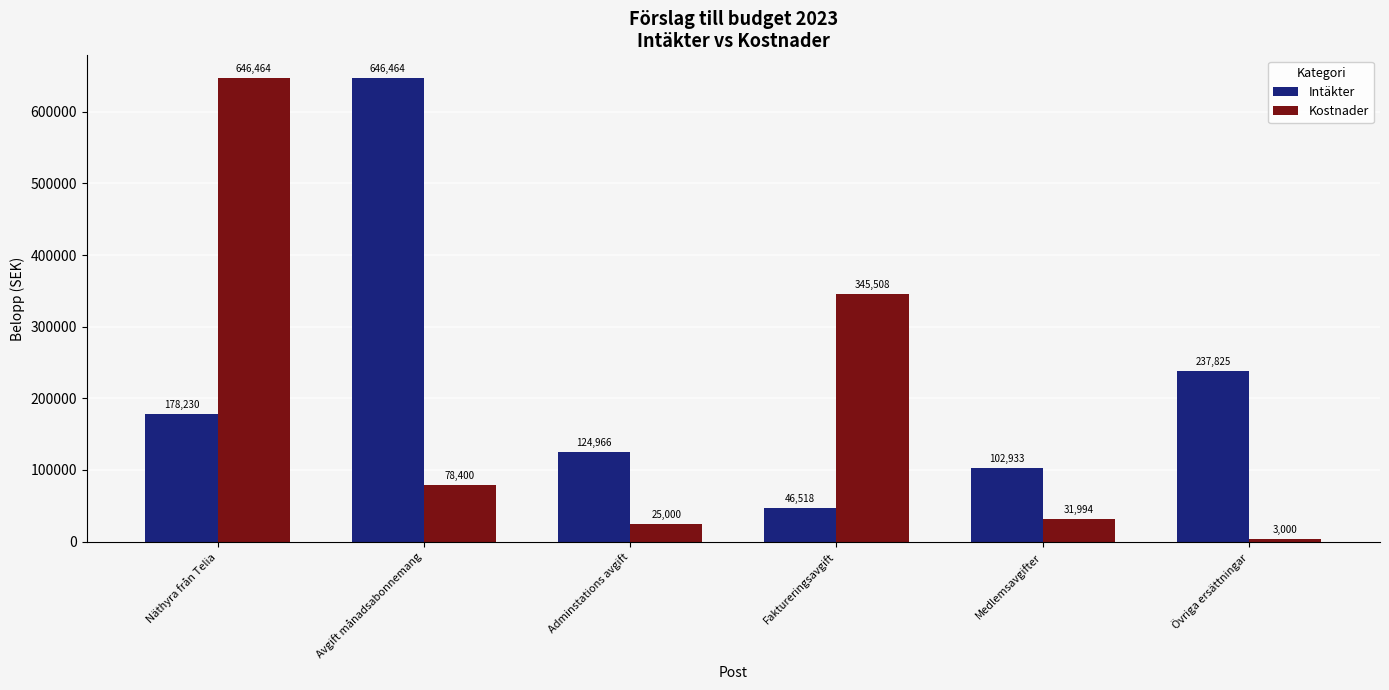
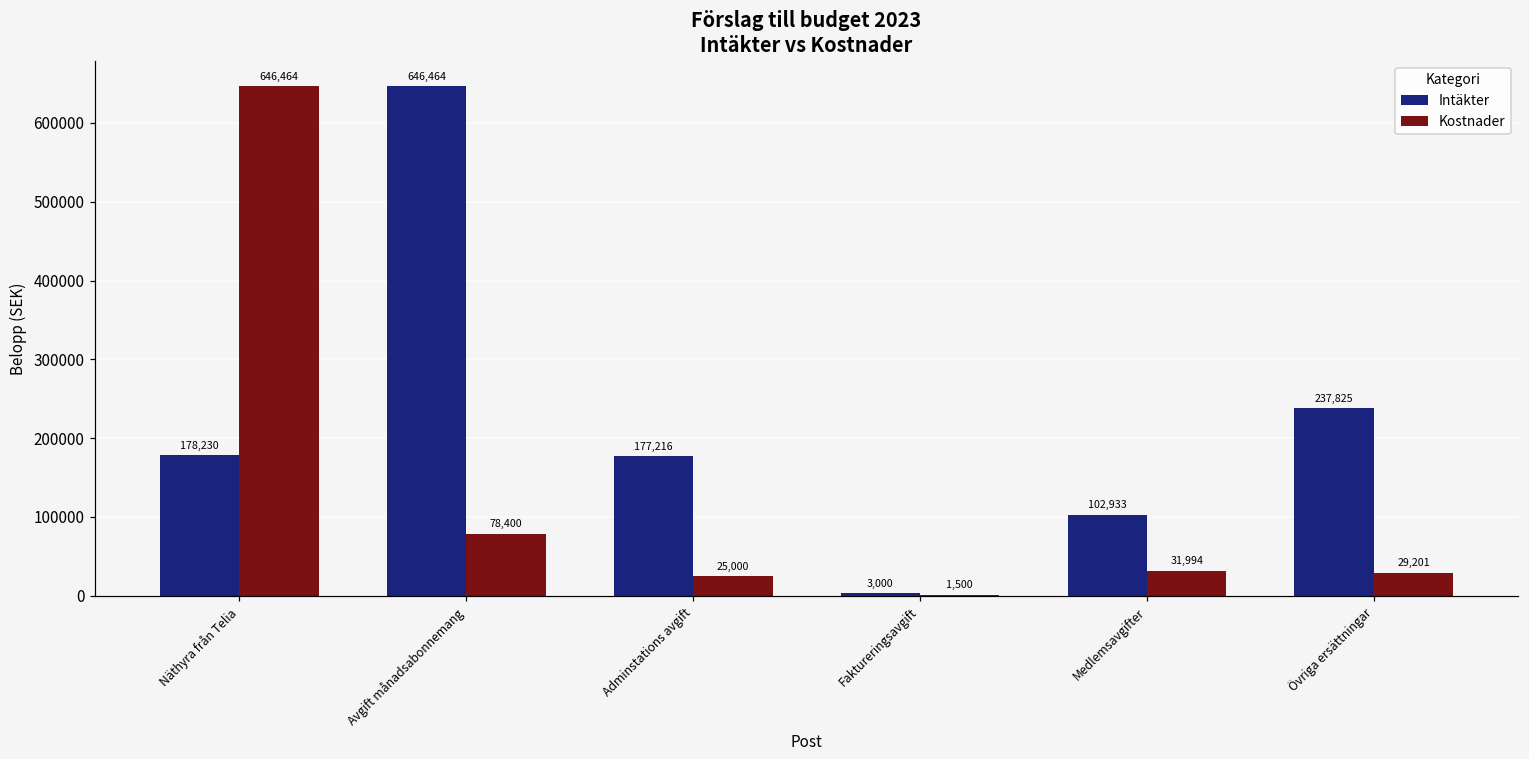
Intäkter, Adminstations avgift: 124,966 -> 177,216
Intäkter, Faktureringsavgift: 46,518 -> 3,000
Kostnader, Faktureringsavgift: 345,508 -> 1,500
Kostnader, Övriga ersättningar: 3,000 -> 29,201
